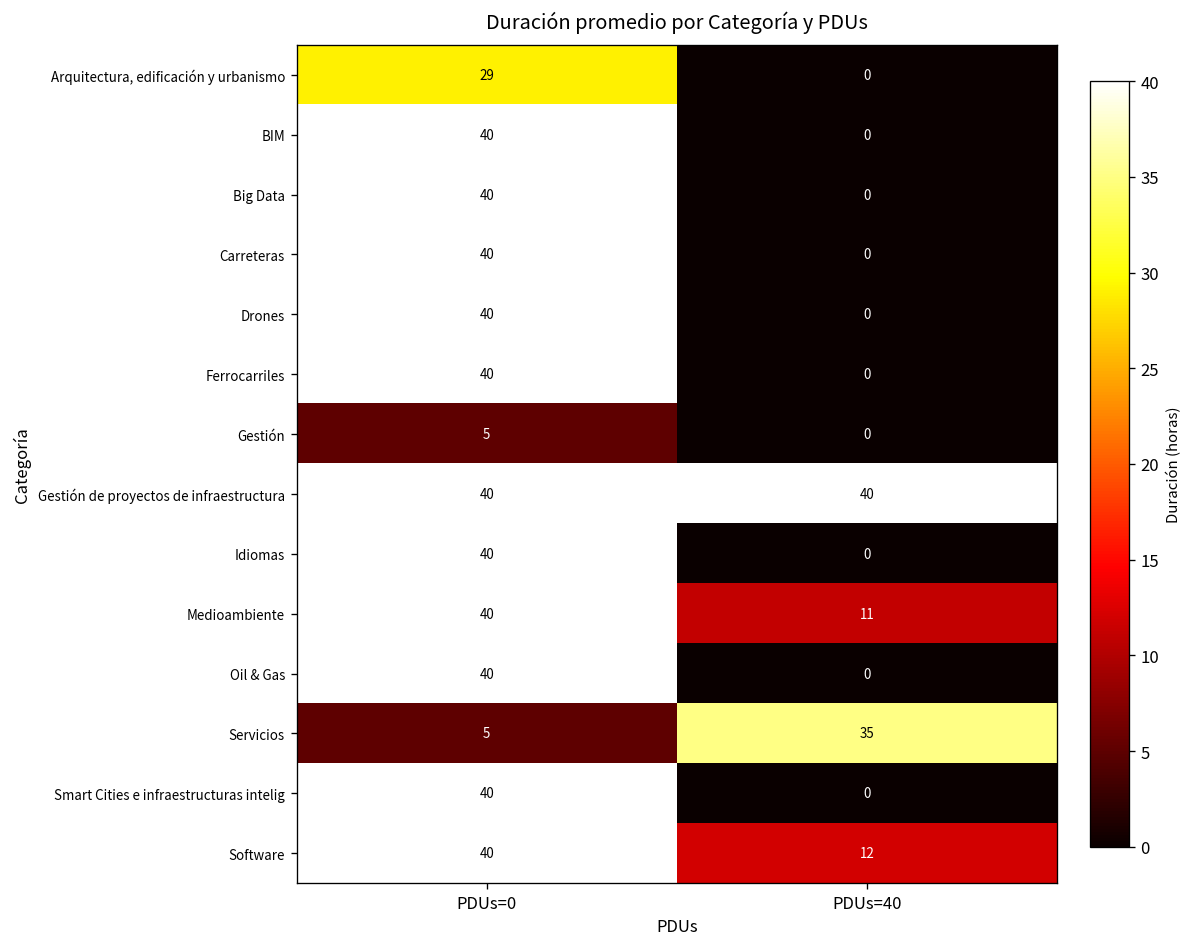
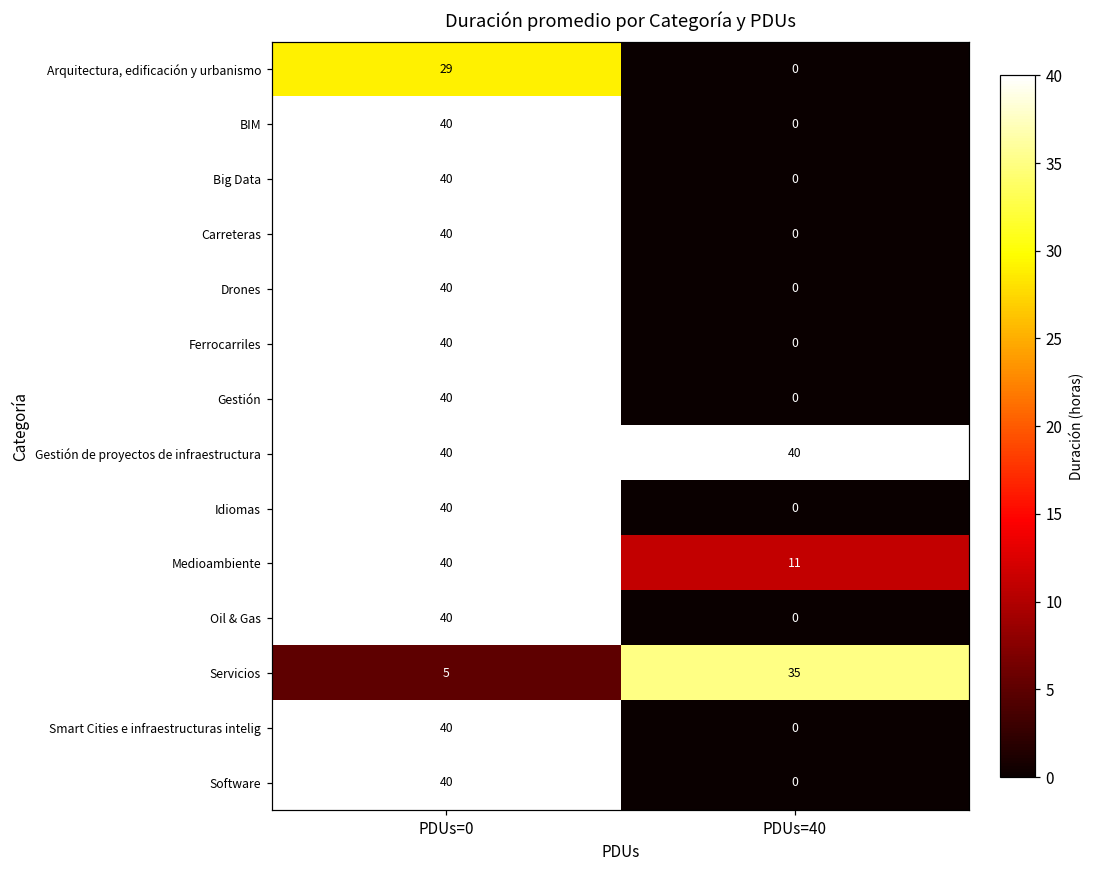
Gestión, PDUs=0: 5 -> 40
Software, PDUs=40: 12 -> 0
